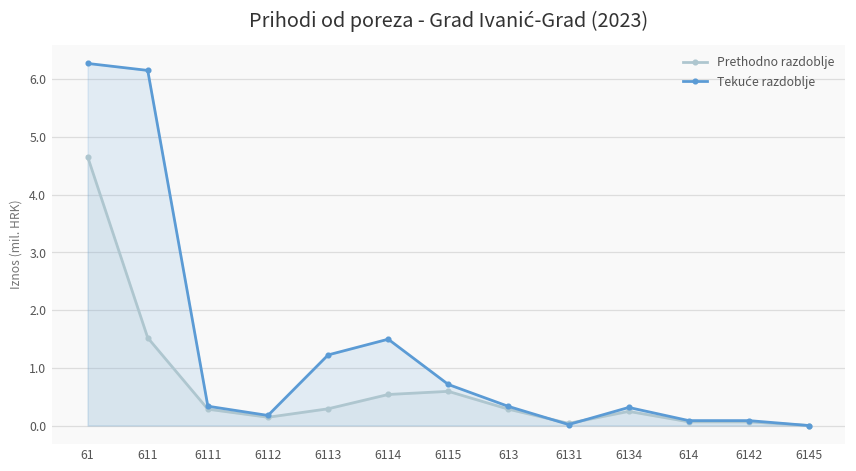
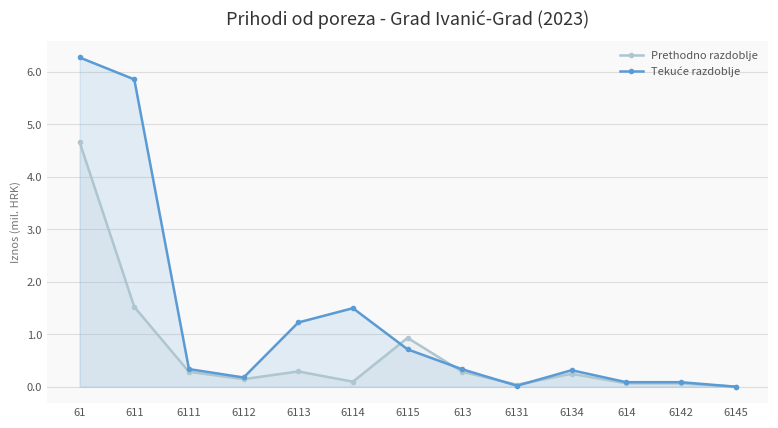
Tekuće razdoblje, 611: 6.2 -> 5.9
Prethodno razdoblje, 6114: 0.5 -> 0.1
Prethodno razdoblje, 6115: 0.6 -> 0.9
